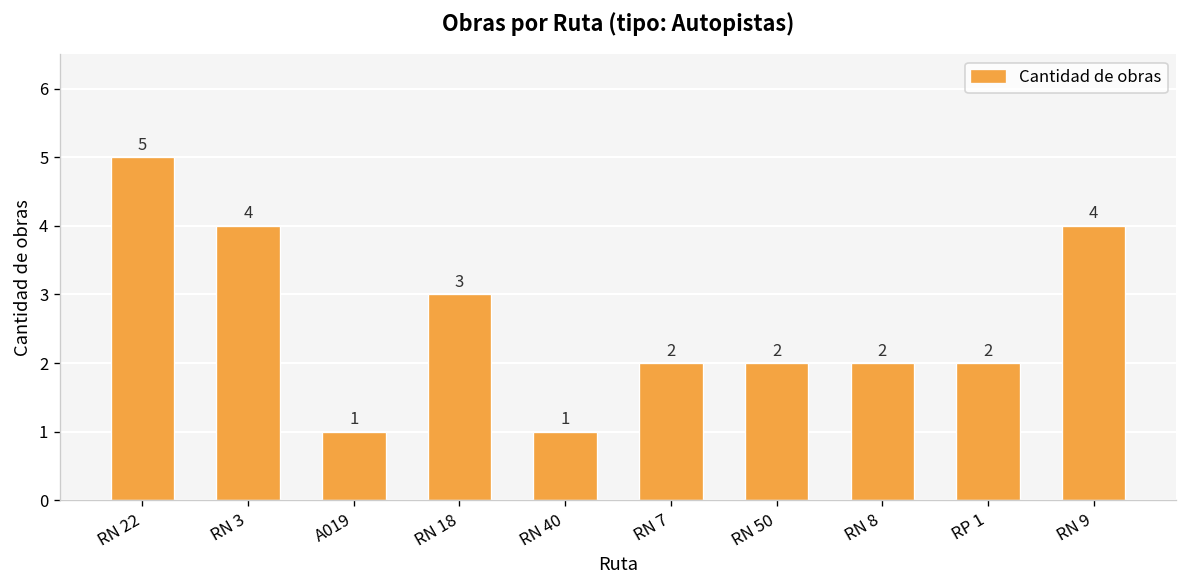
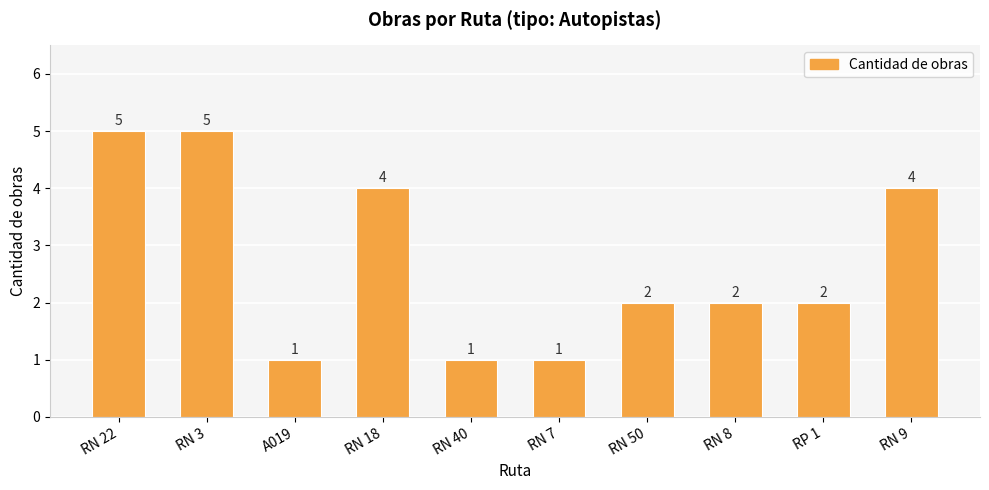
RN 3: 4 -> 5
RN 18: 3 -> 4
RN 7: 2 -> 1
